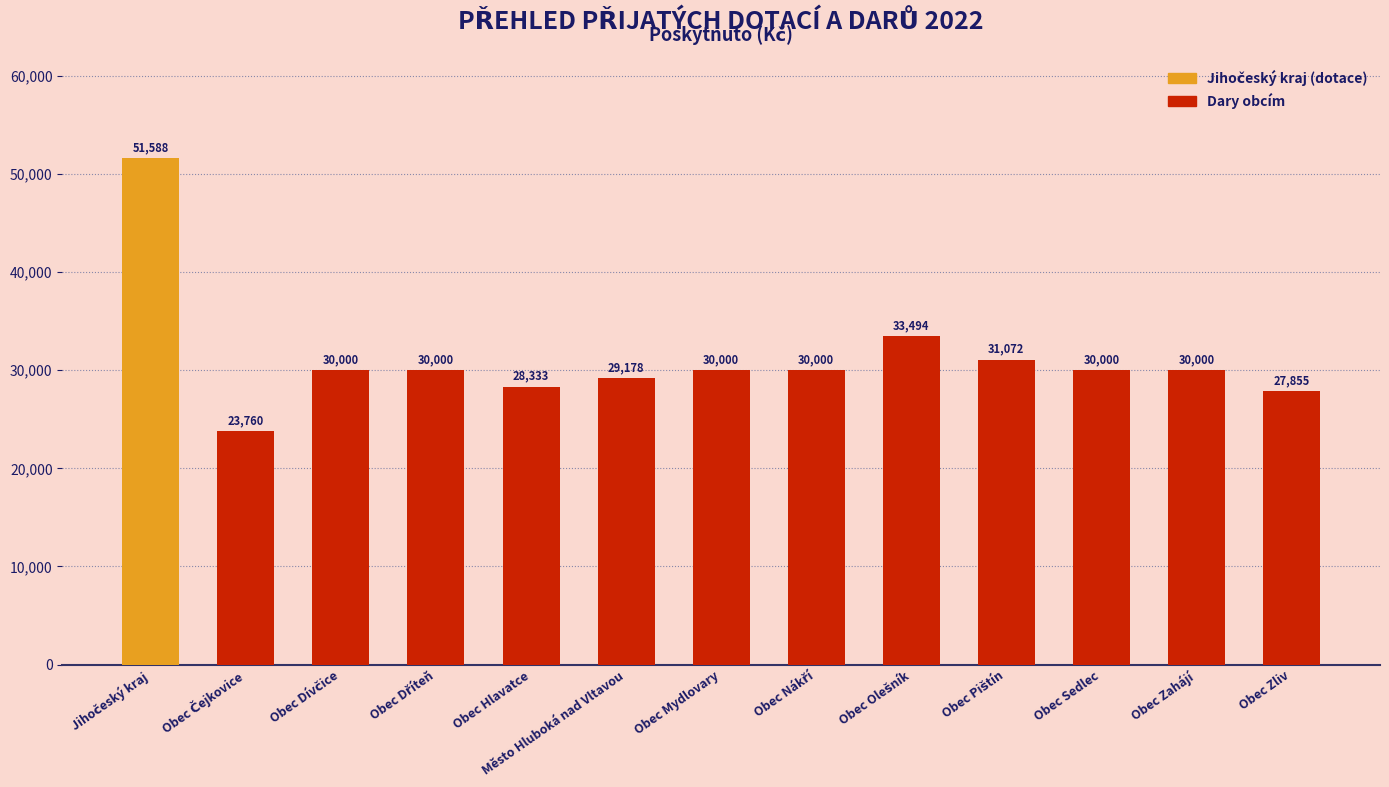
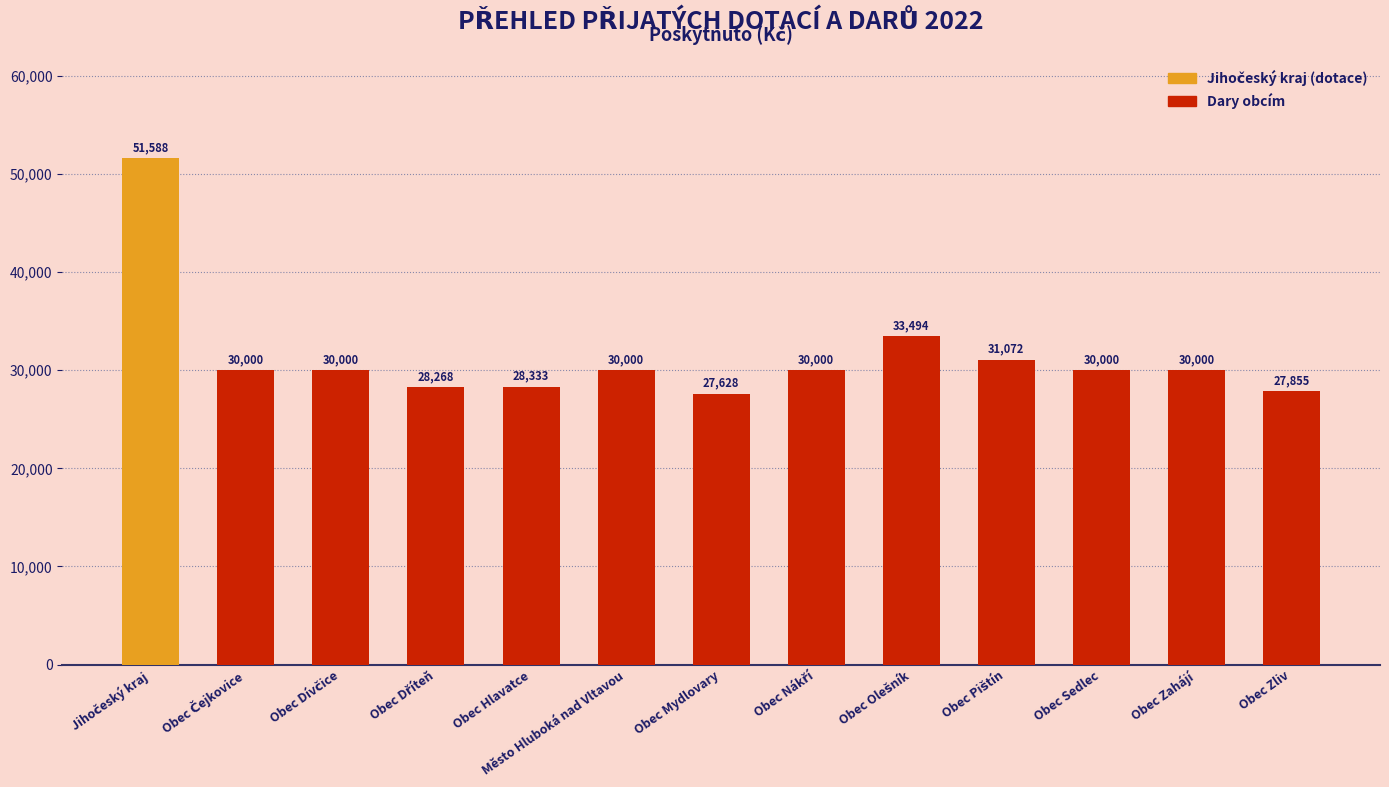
Obec Čejkovice: 23,760 -> 30,000
Obec Dříteň: 30,000 -> 28,268
Město Hluboká nad Vltavou: 29,178 -> 30,000
Obec Mydlovary: 30,000 -> 27,628
